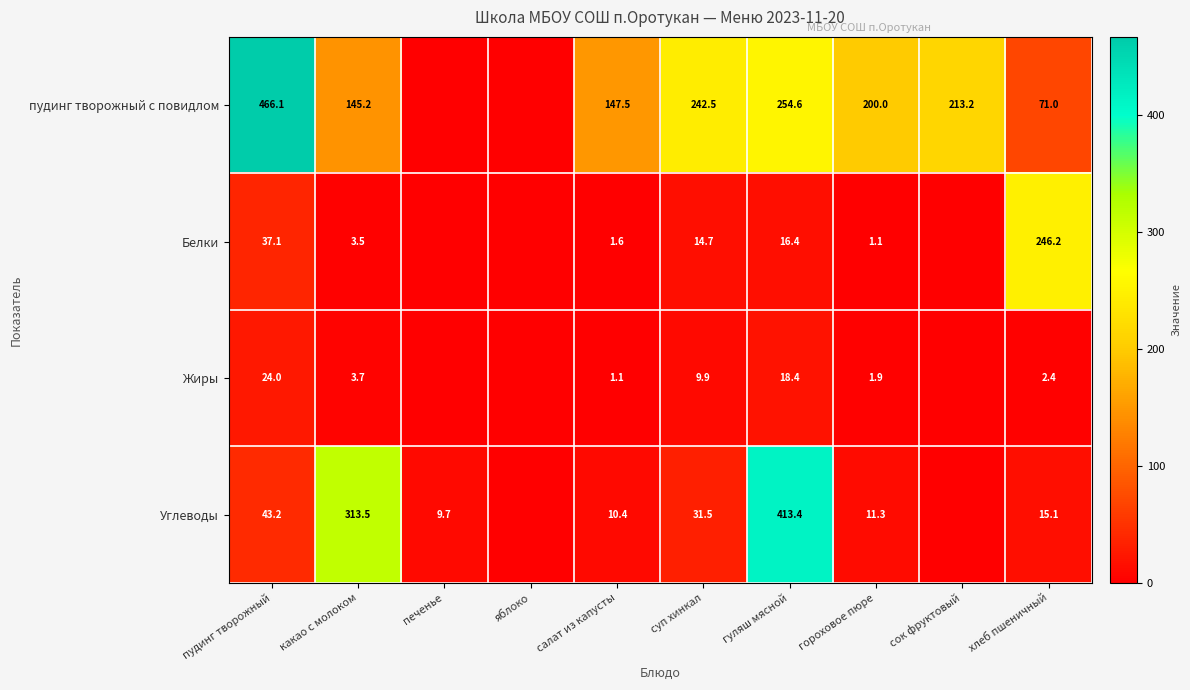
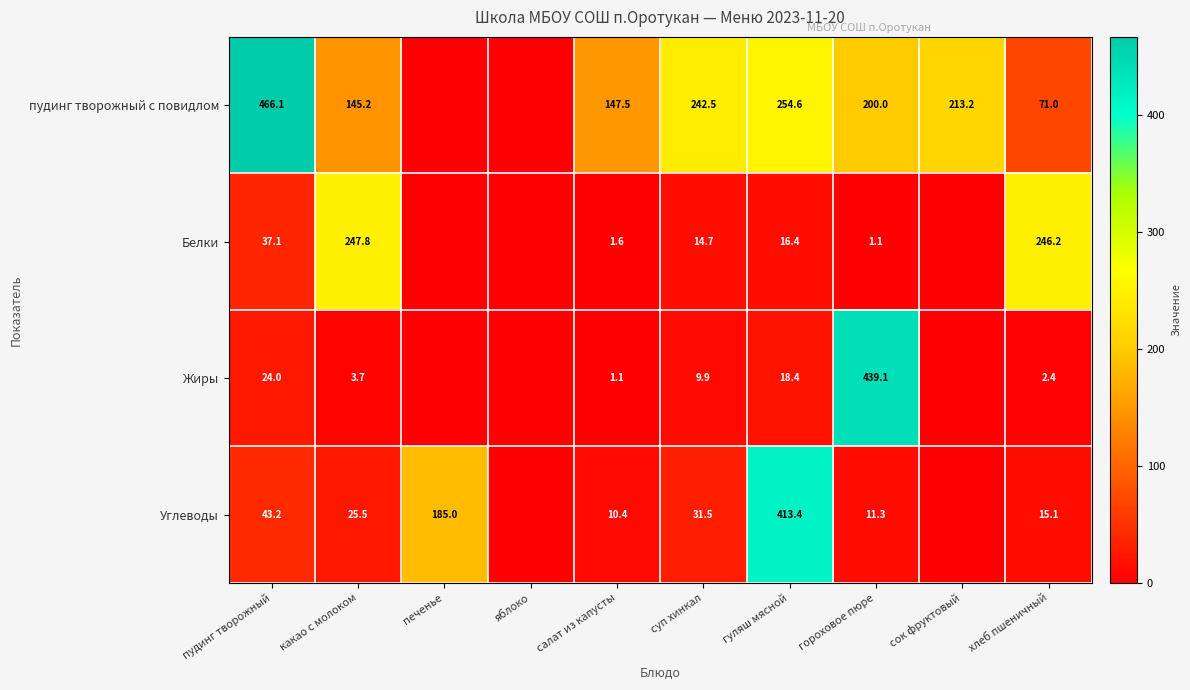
Белки, какао с молоком: 3.5 -> 247.8
Жиры, гороховое пюре: 1.9 -> 439.1
Углеводы, какао с молоком: 313.5 -> 25.5
Углеводы, печенье: 9.7 -> 185.0
